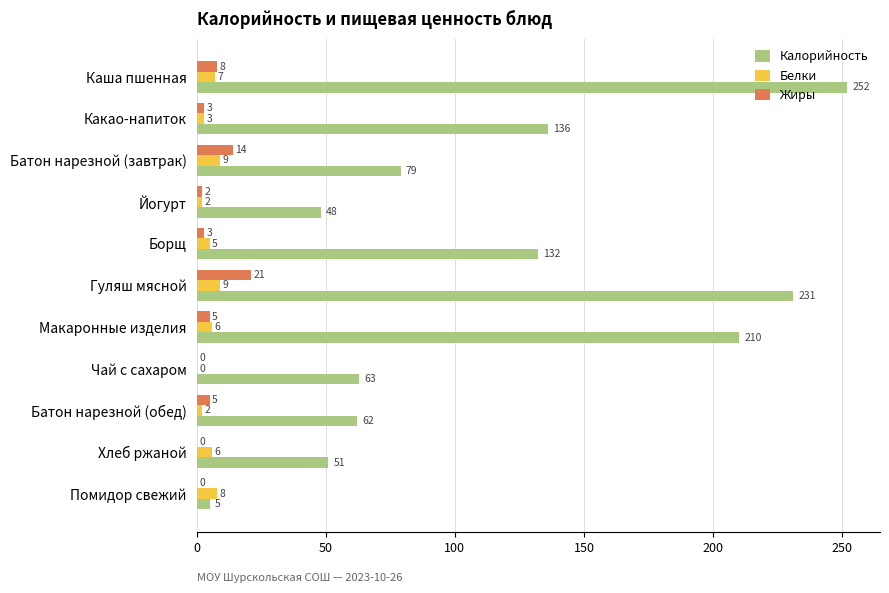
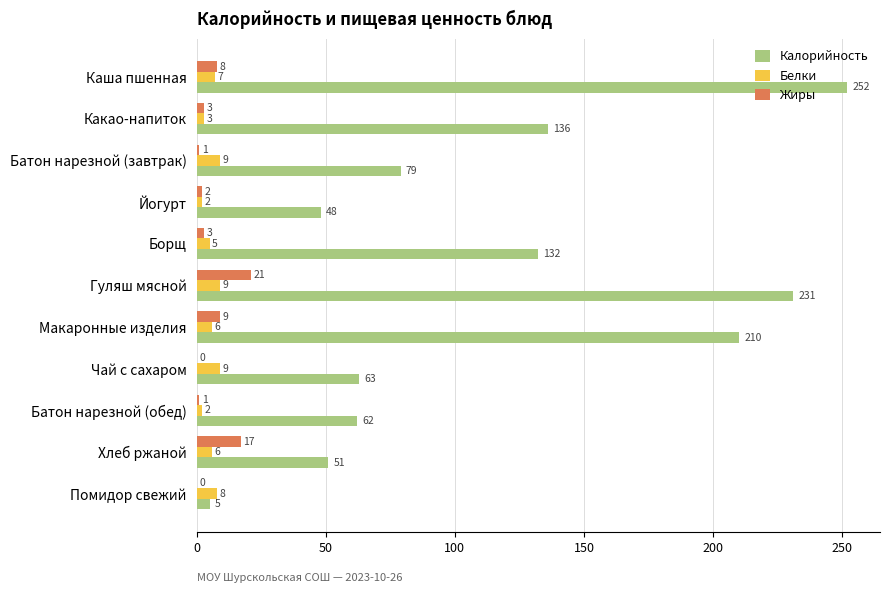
Жиры, Батон нарезной (завтрак): 14 -> 1
Жиры, Макаронные изделия: 5 -> 9
Белки, Чай с сахаром: 0 -> 9
Жиры, Батон нарезной (обед): 5 -> 1
Жиры, Хлеб ржаной: 0 -> 17
